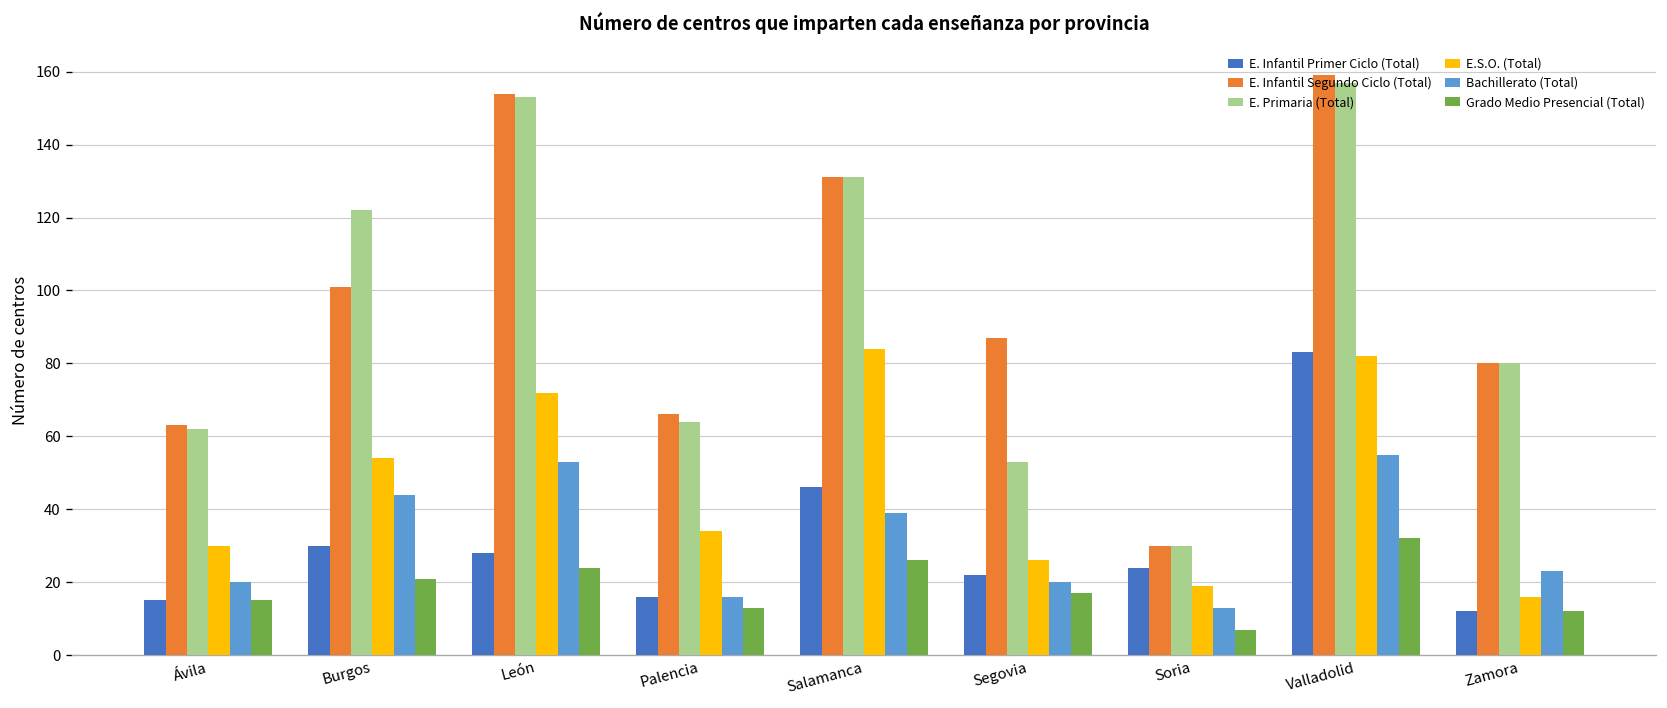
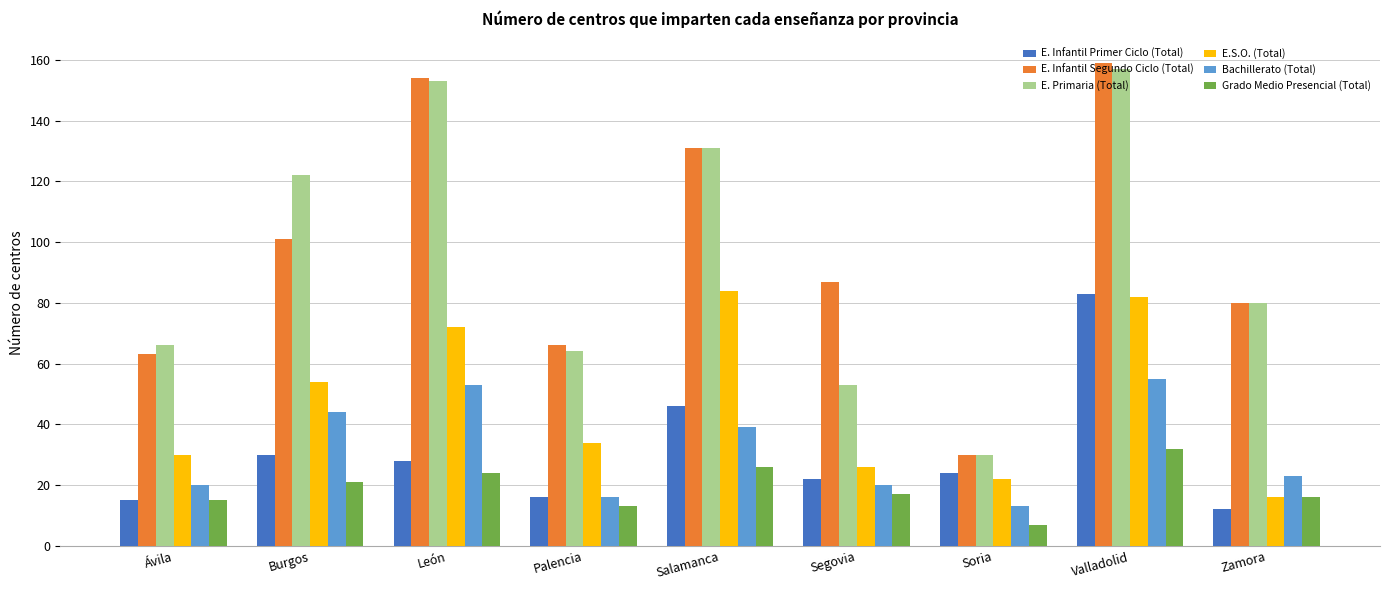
E. Primaria (Total), Ávila: 62 -> 66
E.S.O. (Total), Soria: 19 -> 22
Grado Medio Presencial (Total), Zamora: 12 -> 16
